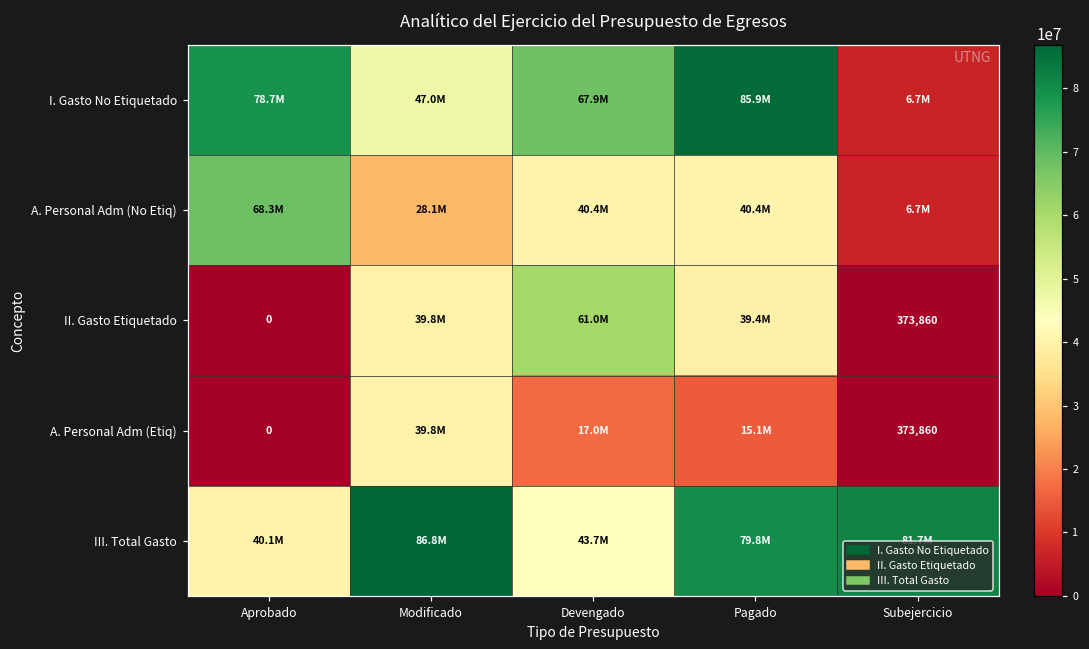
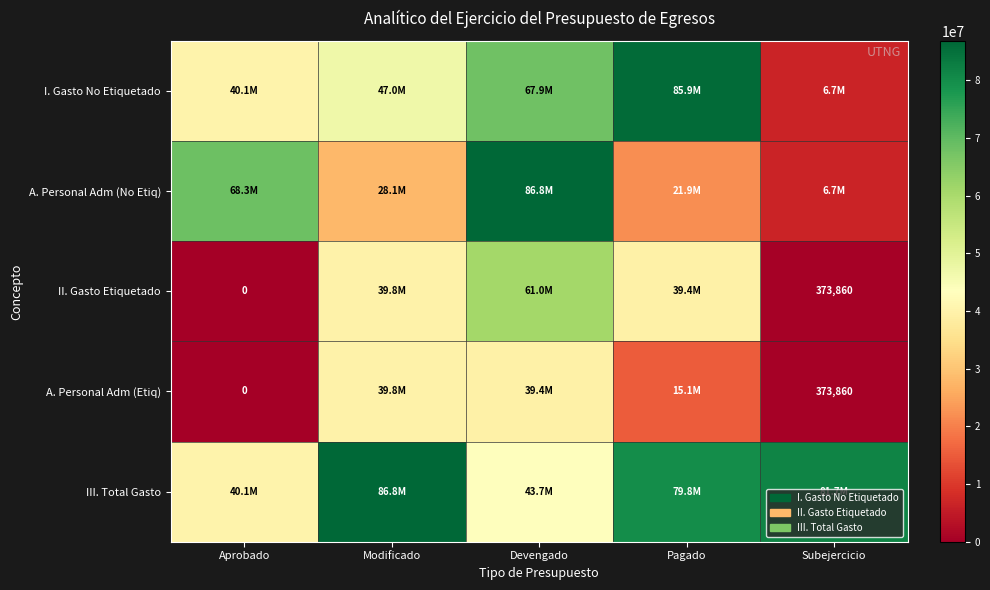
I. Gasto No Etiquetado, Aprobado: 78.7M -> 40.1M
A. Personal Adm (No Etiq), Devengado: 40.4M -> 86.8M
A. Personal Adm (No Etiq), Pagado: 40.4M -> 21.9M
A. Personal Adm (Etiq), Devengado: 17.0M -> 39.4M
